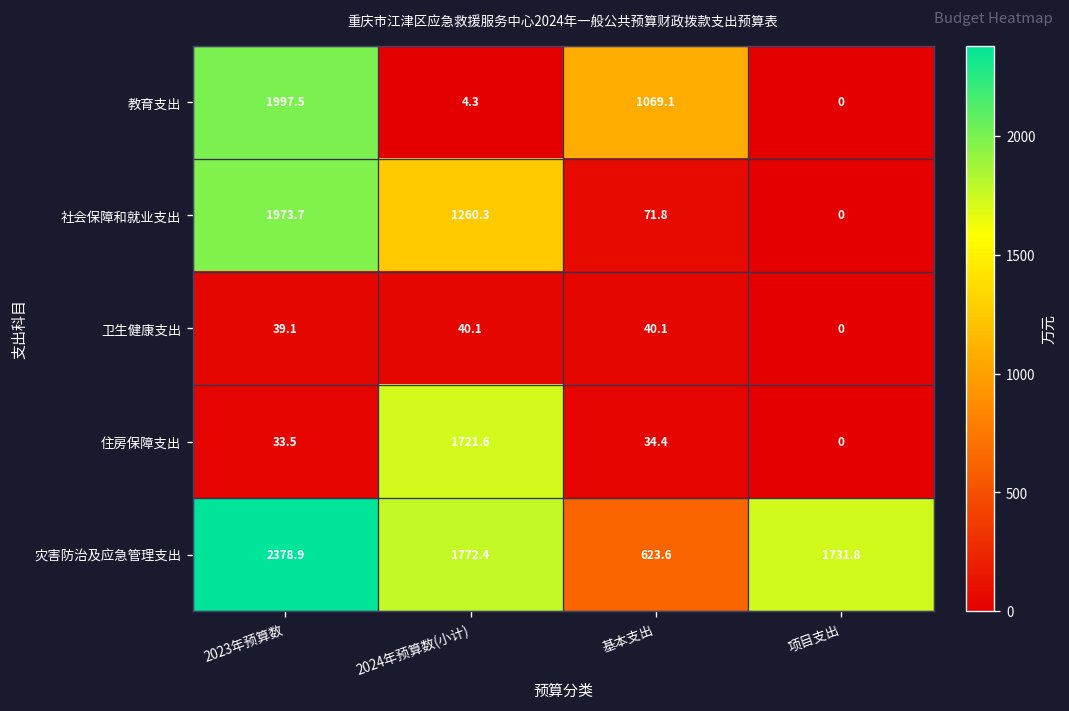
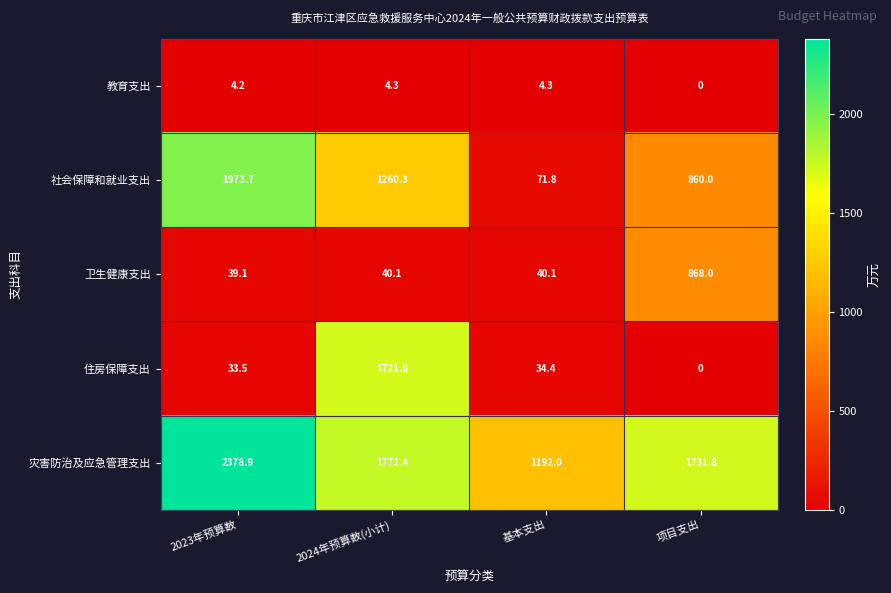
教育支出, 2023年预算数: 1997.5 -> 4.2
教育支出, 基本支出: 1069.1 -> 4.3
社会保障和就业支出, 项目支出: 0 -> 860.0
卫生健康支出, 项目支出: 0 -> 868.0
灾害防治及应急管理支出, 基本支出: 623.6 -> 1192.0
